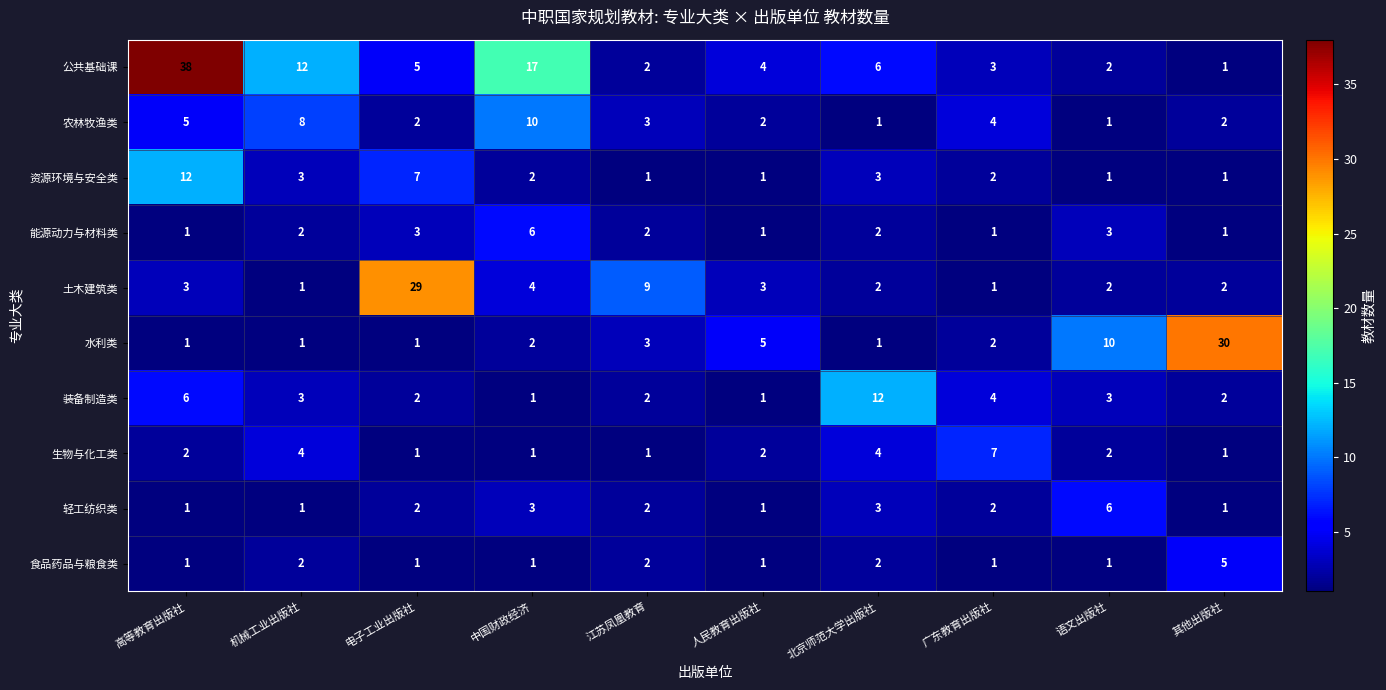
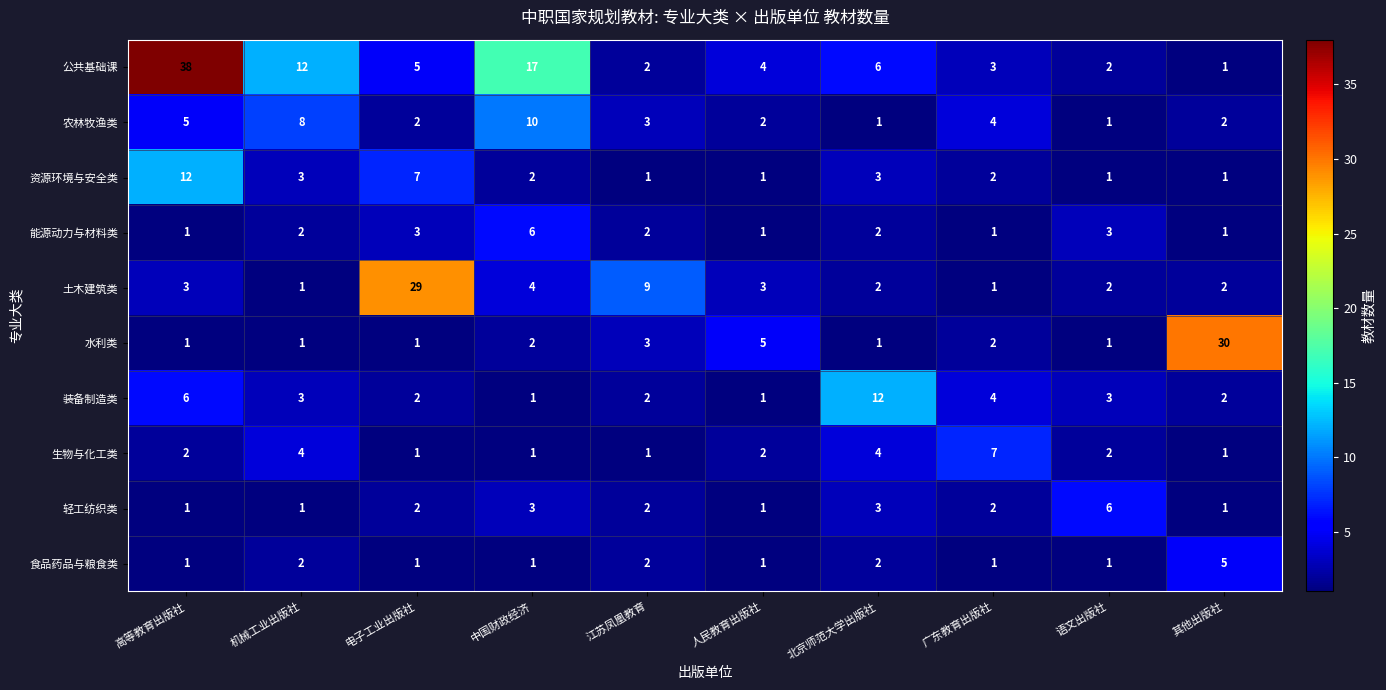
水利类, 语文出版社: 10 -> 1
